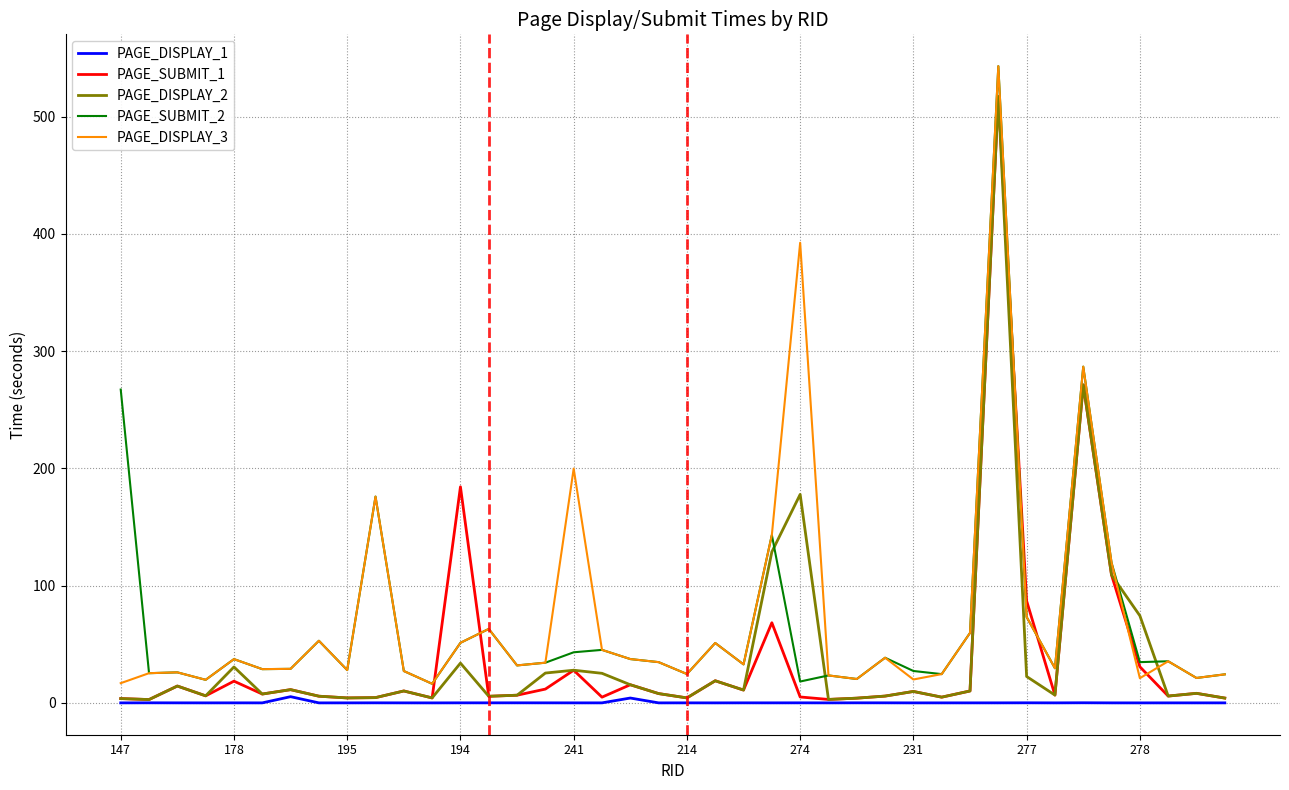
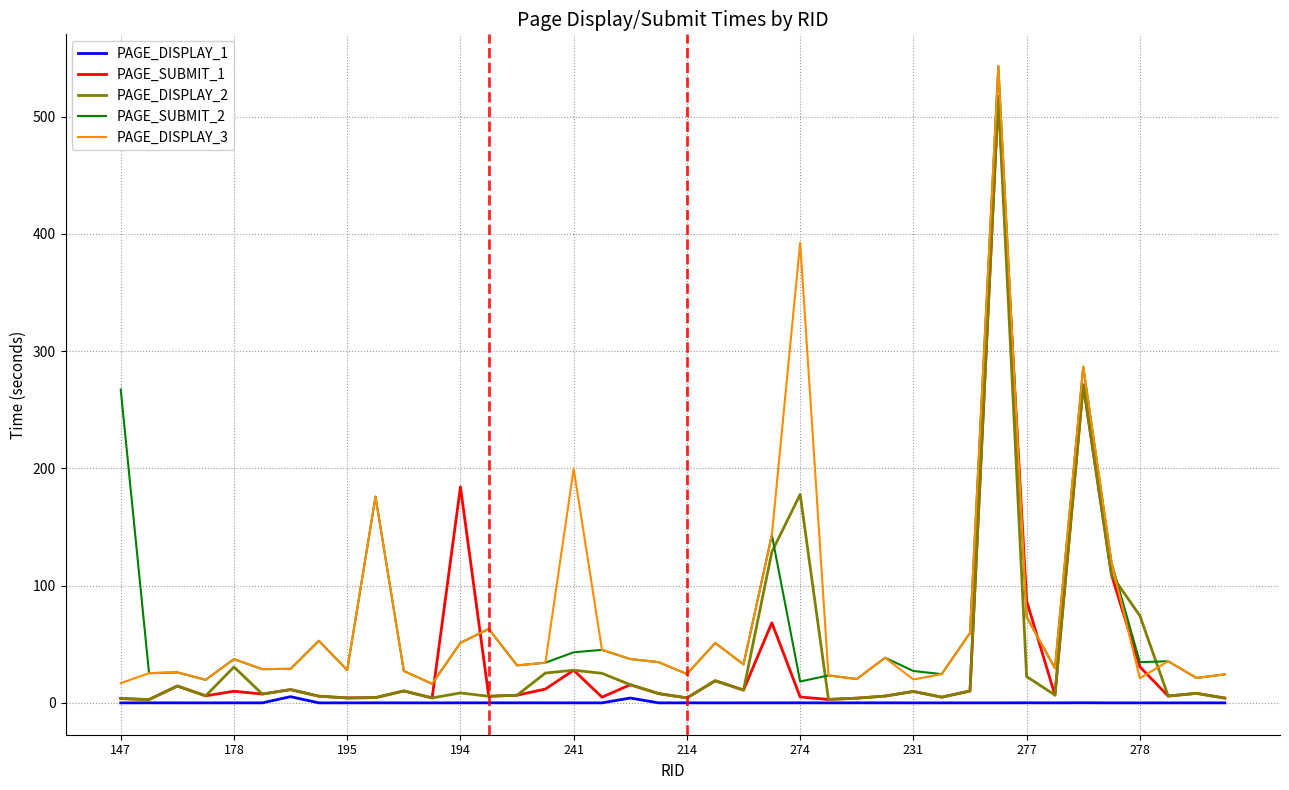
PAGE_SUBMIT_1, 178: 19 -> 10
PAGE_DISPLAY_2, 194: 34 -> 9
